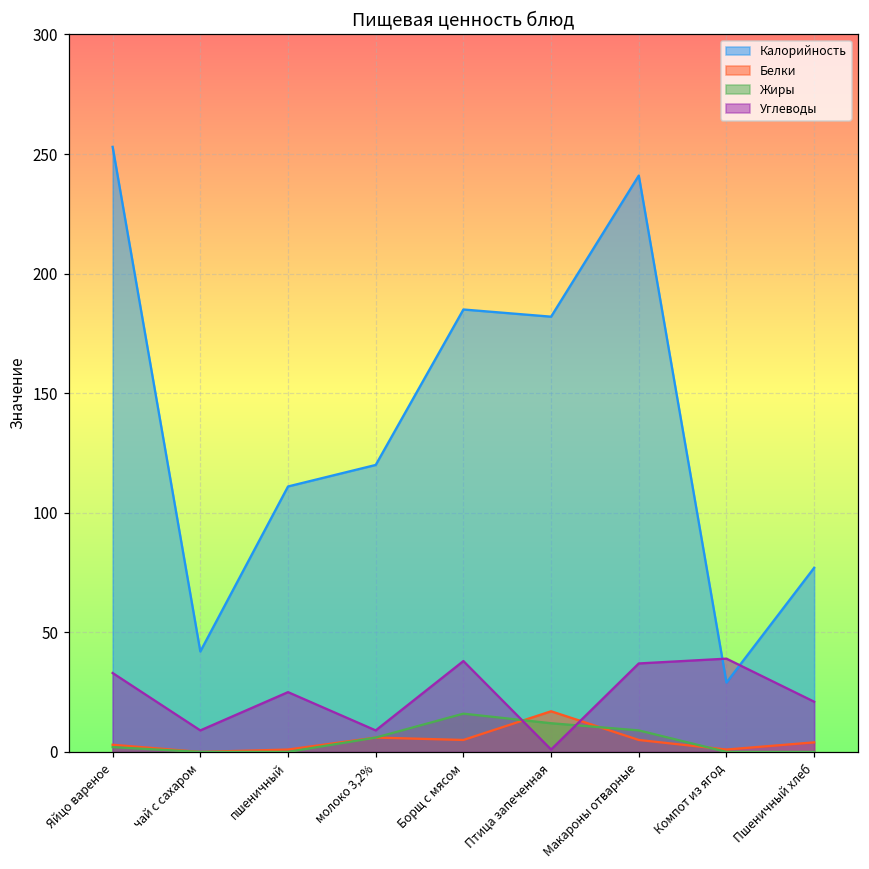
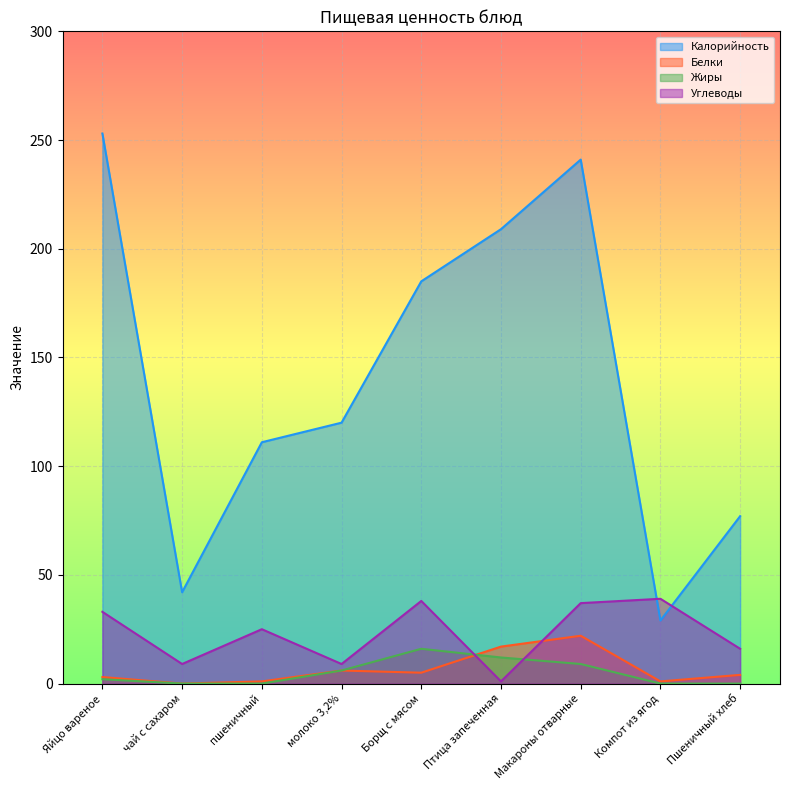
Калорийность, Птица запеченная: 182 -> 209
Белки, Макароны отварные: 5 -> 22
Углеводы, Пшеничный хлеб: 21 -> 16
